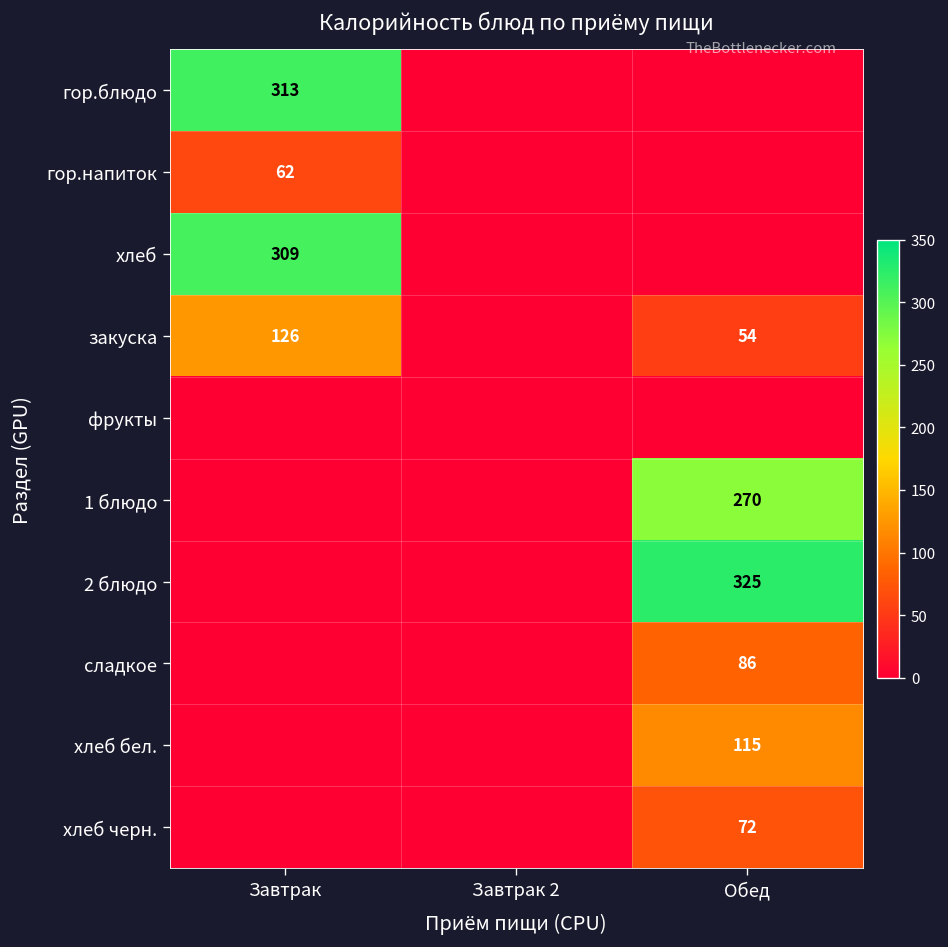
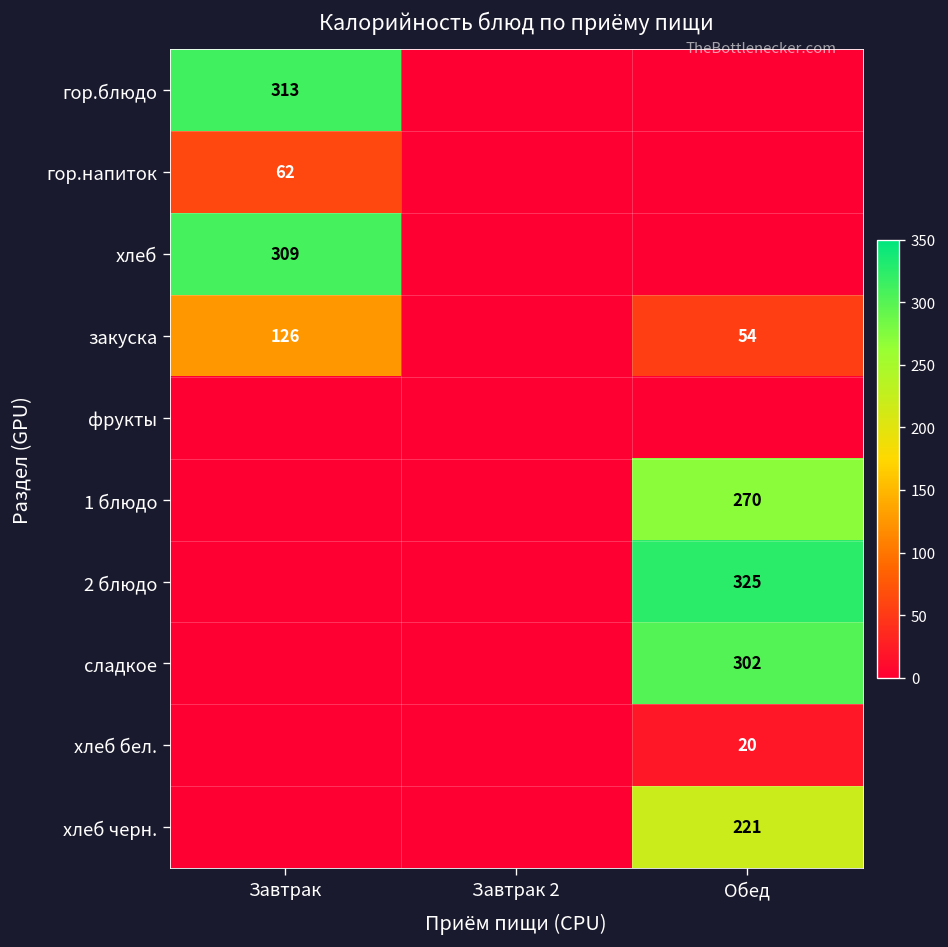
сладкое, Обед: 86 -> 302
хлеб бел., Обед: 115 -> 20
хлеб черн., Обед: 72 -> 221
